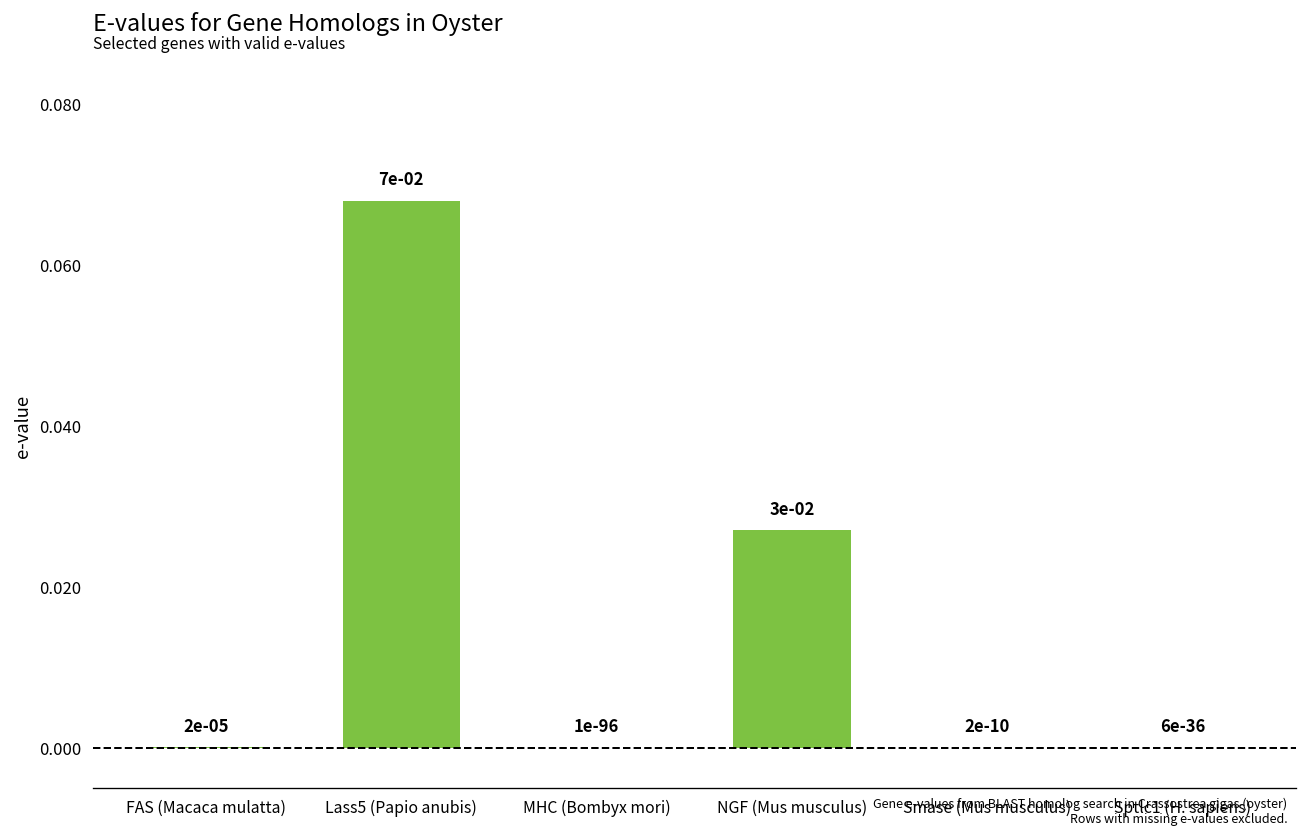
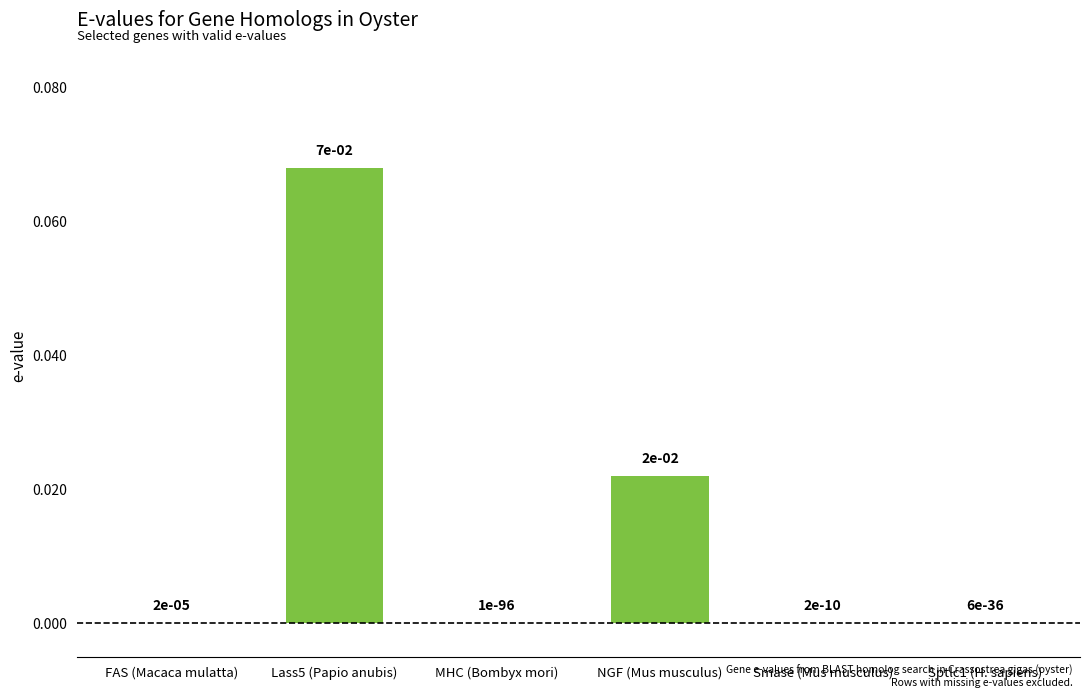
NGF (Mus musculus): 3e-02 -> 2e-02
